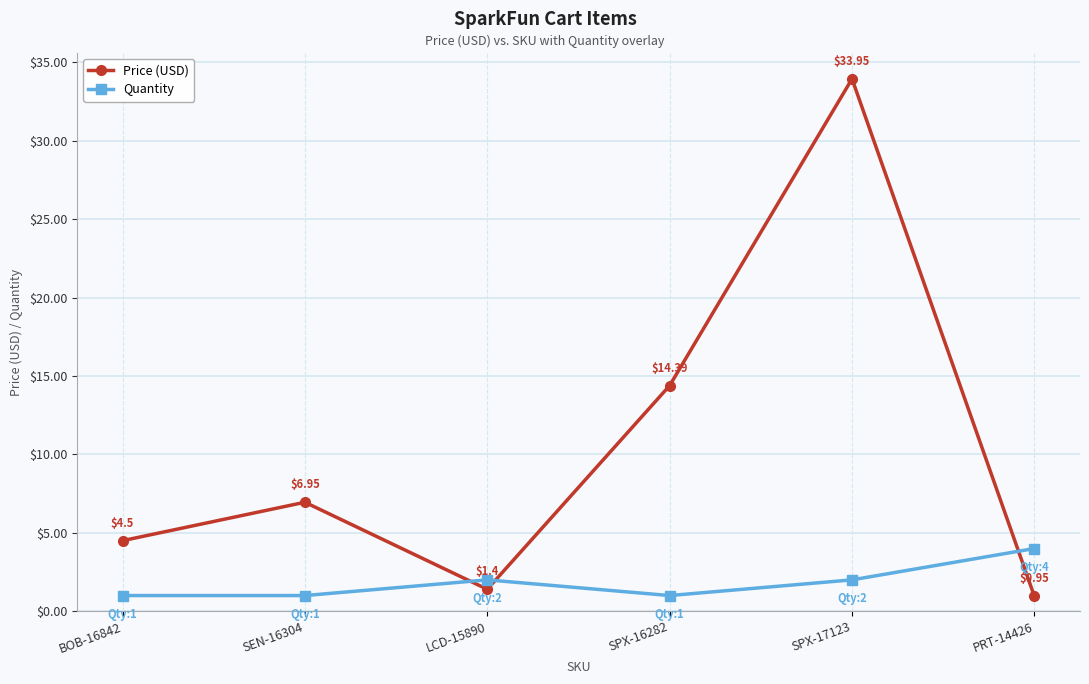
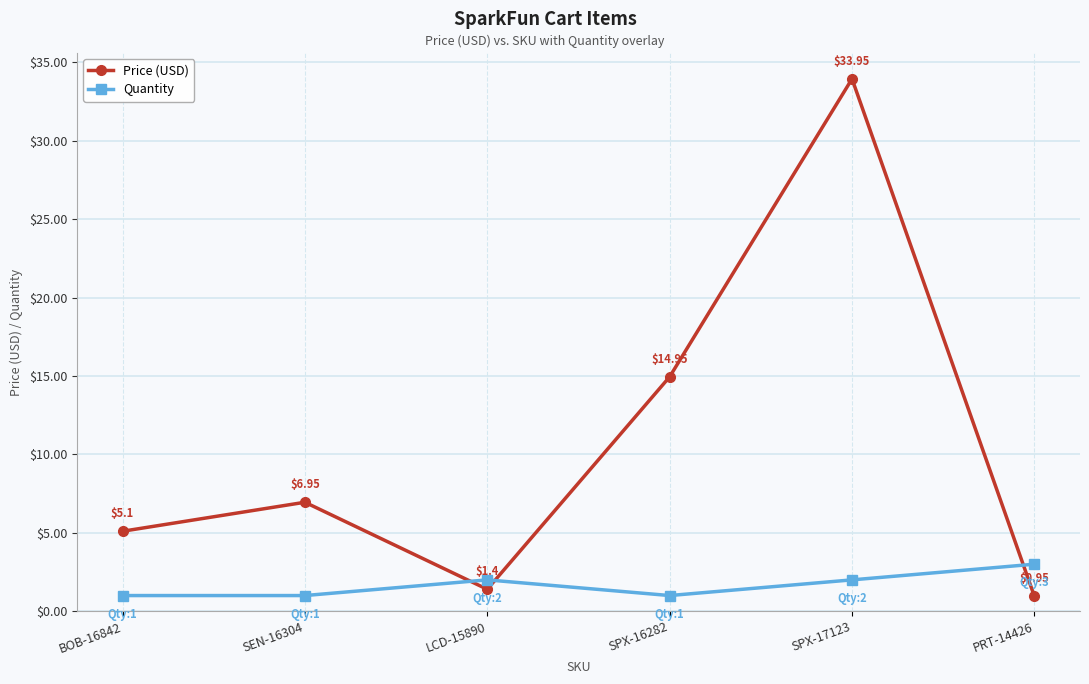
Price (USD), BOB-16842: $4.5 -> $5.1
Price (USD), SPX-16282: $14.39 -> $14.95
Quantity, PRT-14426: 4 -> 3
